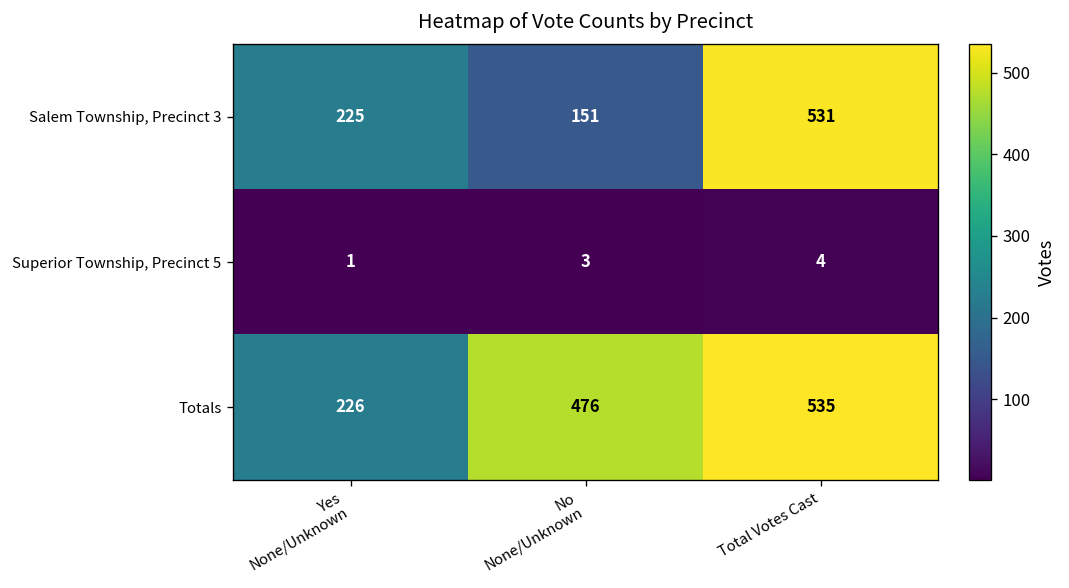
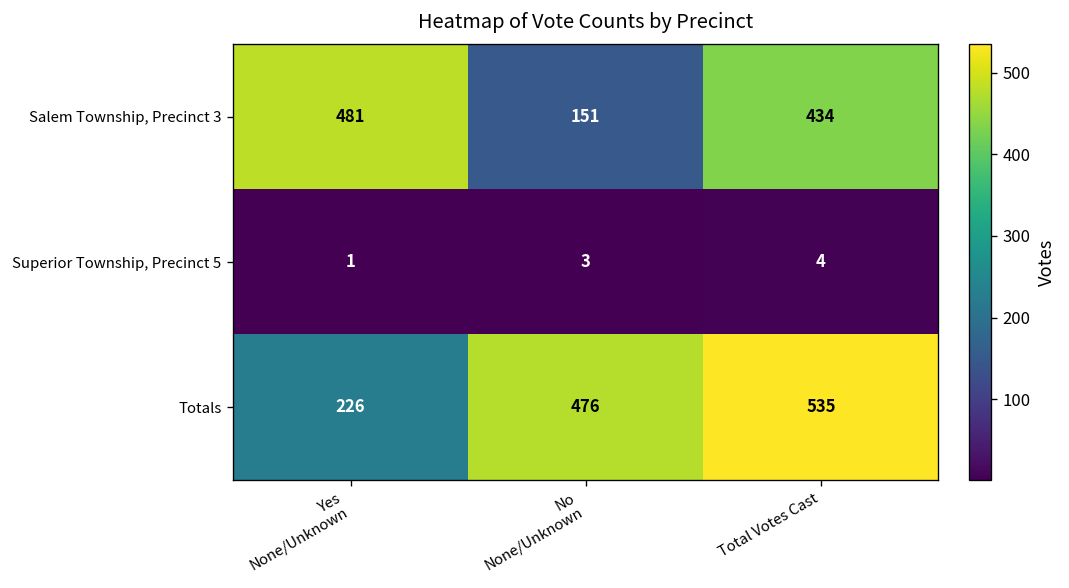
Salem Township, Precinct 3, Yes None/Unknown: 225 -> 481
Salem Township, Precinct 3, Total Votes Cast: 531 -> 434
